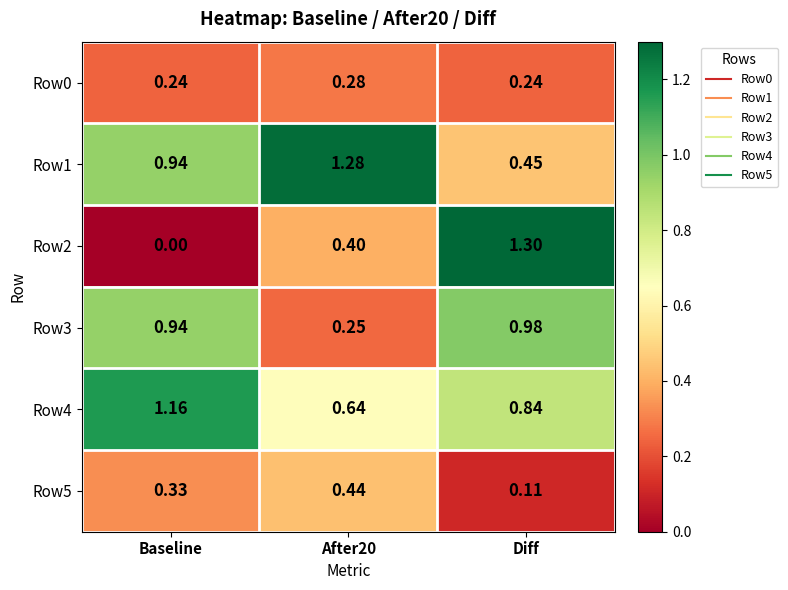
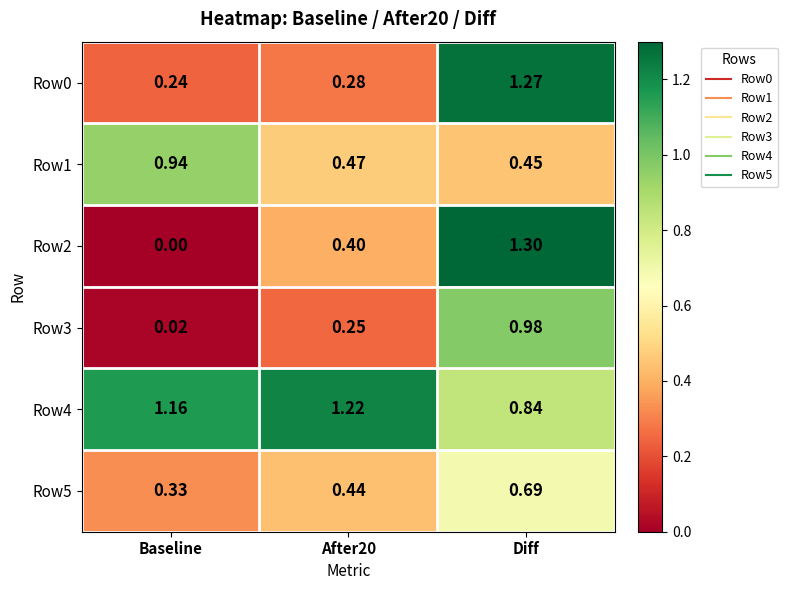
Row0, Diff: 0.24 -> 1.27
Row1, After20: 1.28 -> 0.47
Row3, Baseline: 0.94 -> 0.02
Row4, After20: 0.64 -> 1.22
Row5, Diff: 0.11 -> 0.69
